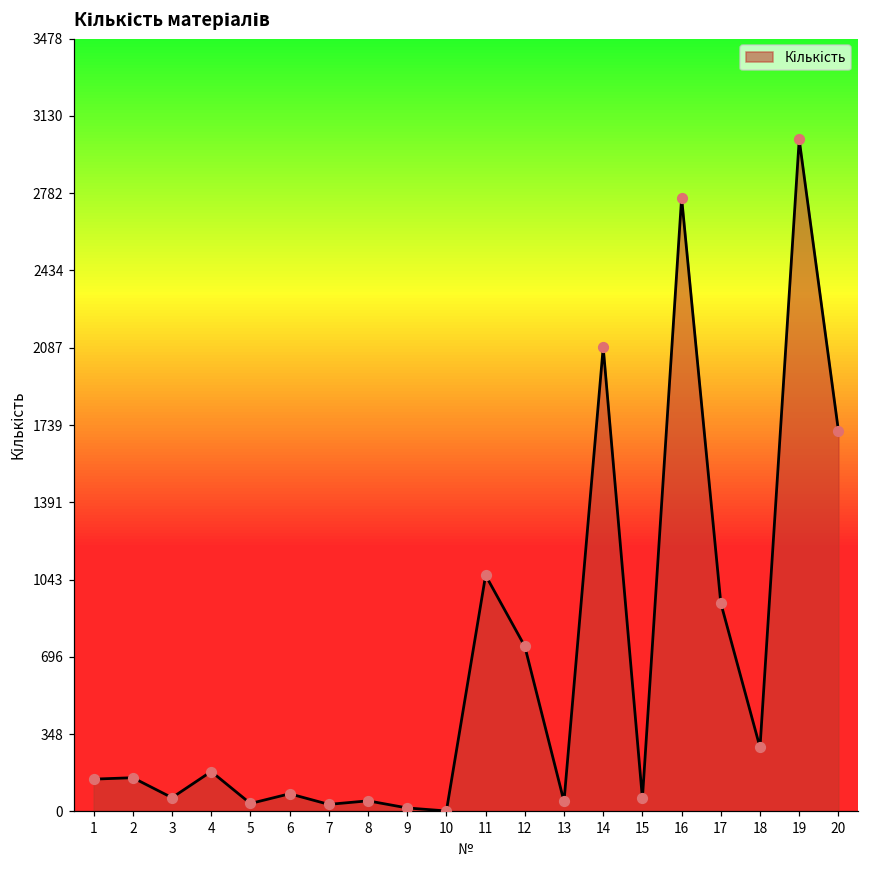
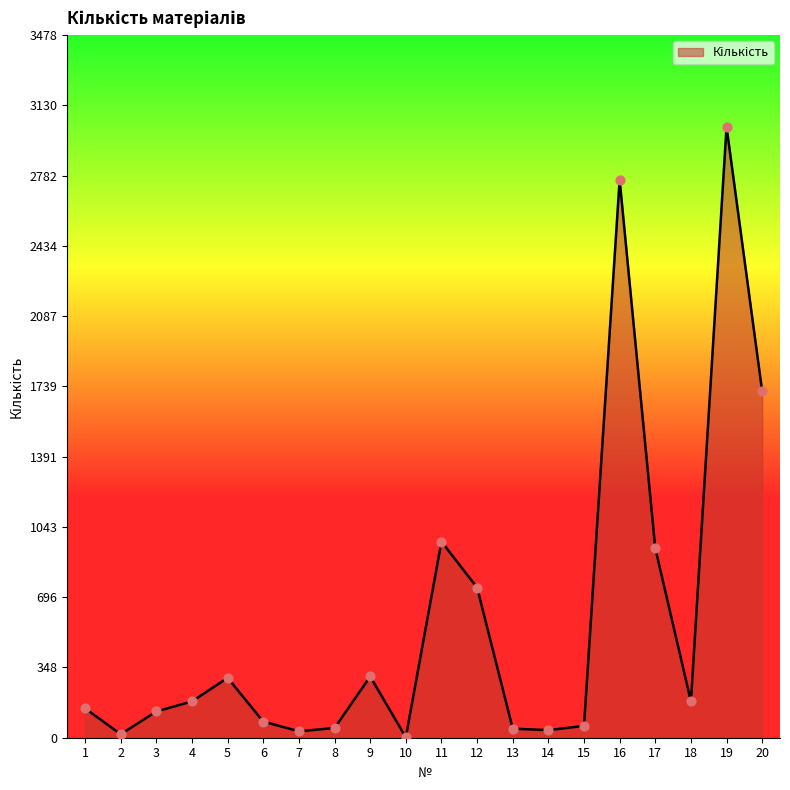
2: 150 -> 20
3: 60 -> 130
5: 40 -> 300
9: 20 -> 300
11: 1060 -> 970
14: 2090 -> 40
18: 290 -> 180
